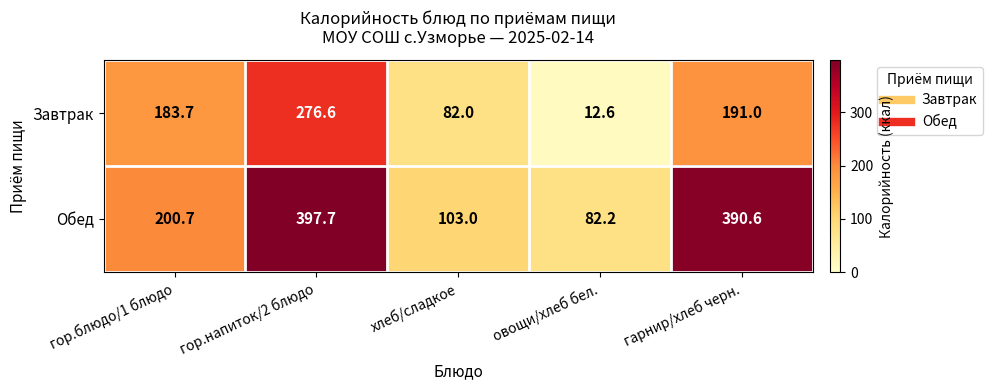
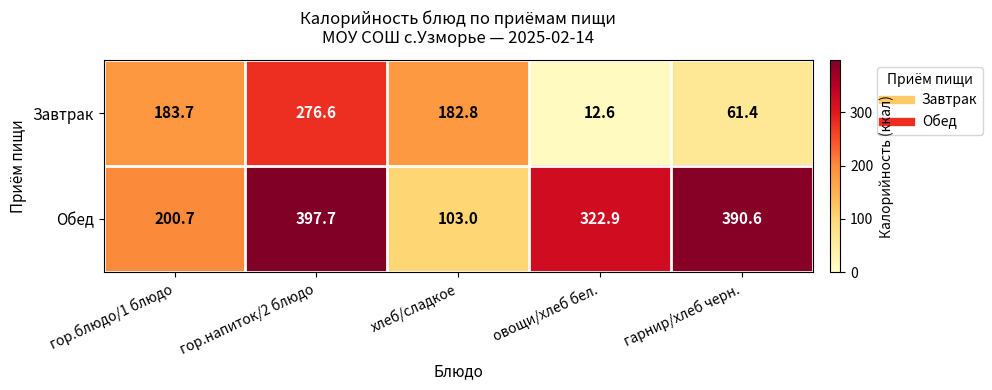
Завтрак, хлеб/сладкое: 82.0 -> 182.8
Завтрак, гарнир/хлеб черн.: 191.0 -> 61.4
Обед, овощи/хлеб бел.: 82.2 -> 322.9
